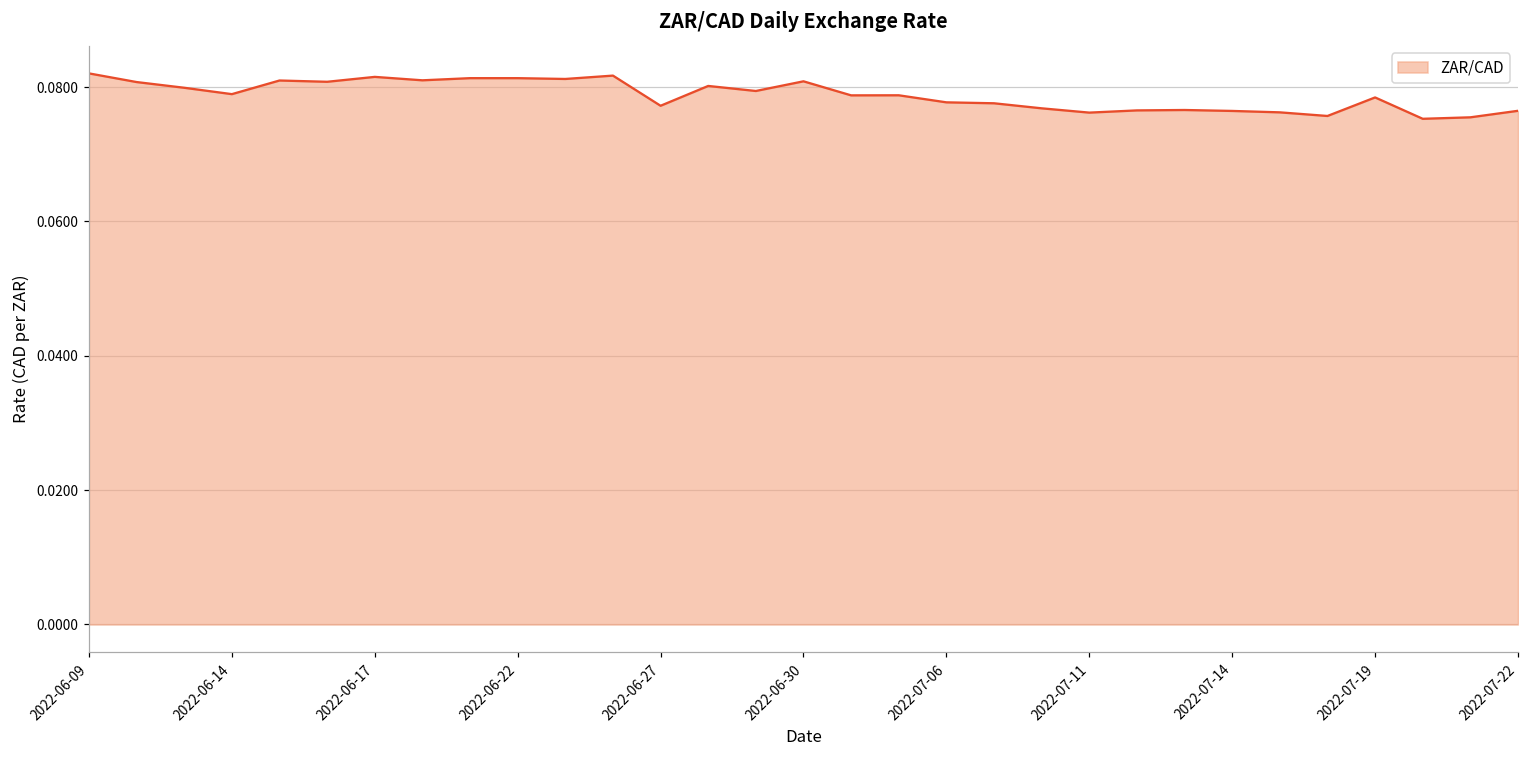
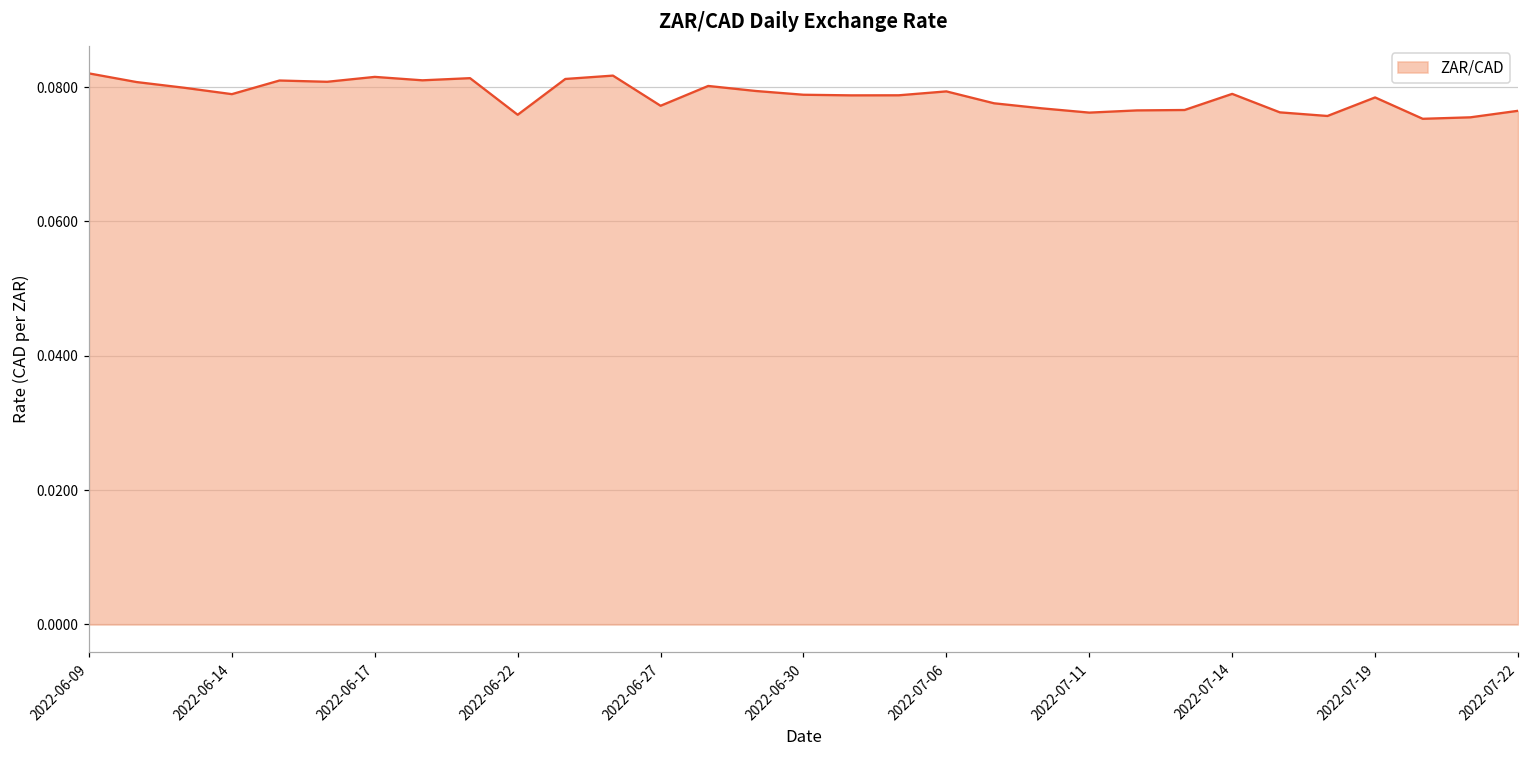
2022-06-22: 0.081 -> 0.076
2022-06-30: 0.081 -> 0.079
2022-07-06: 0.078 -> 0.079
2022-07-14: 0.076 -> 0.079
